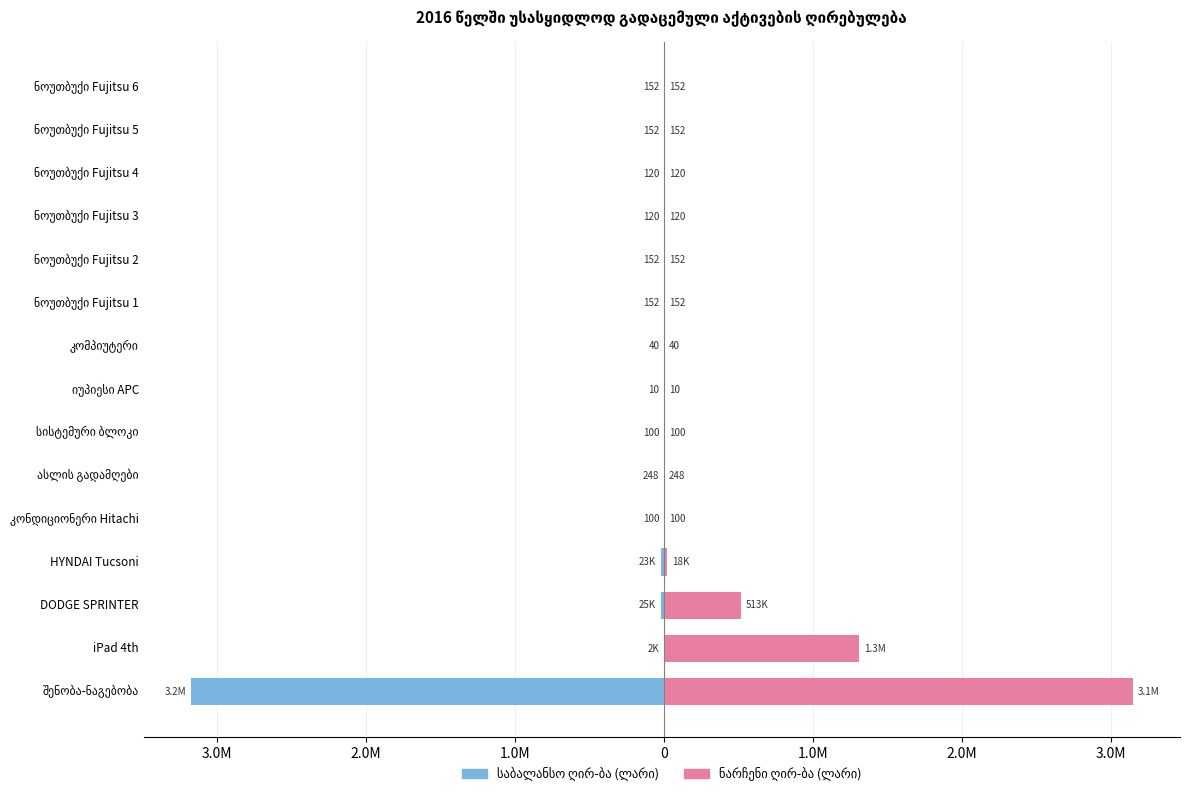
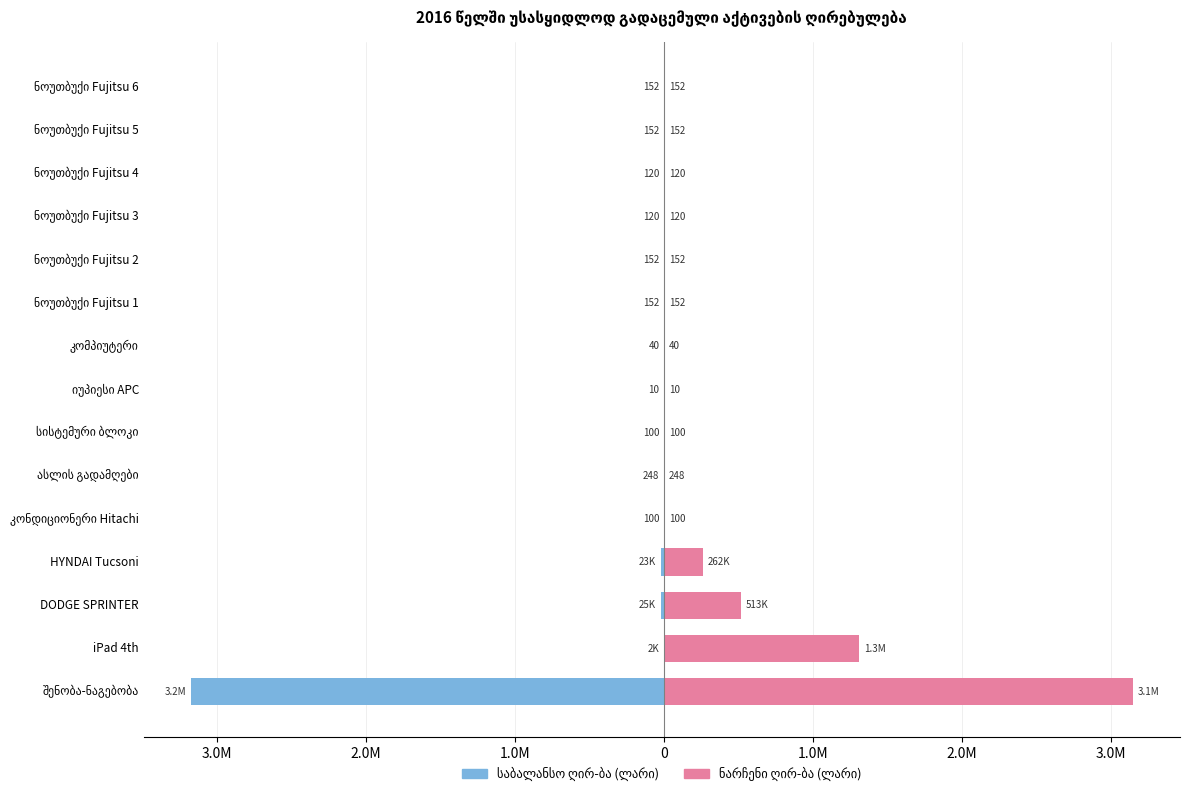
ნარჩენი ღირ-ბა (ლარი), HYNDAI Tucsoni: 18K -> 262K
